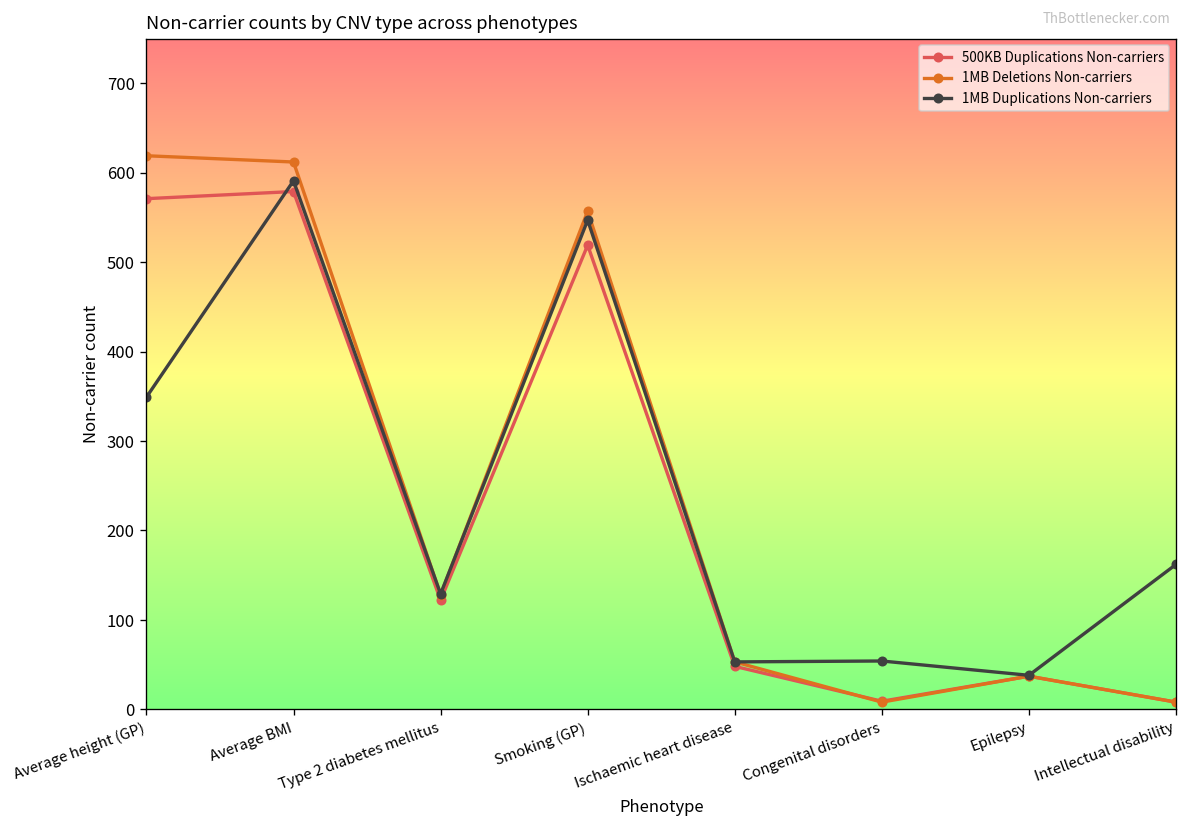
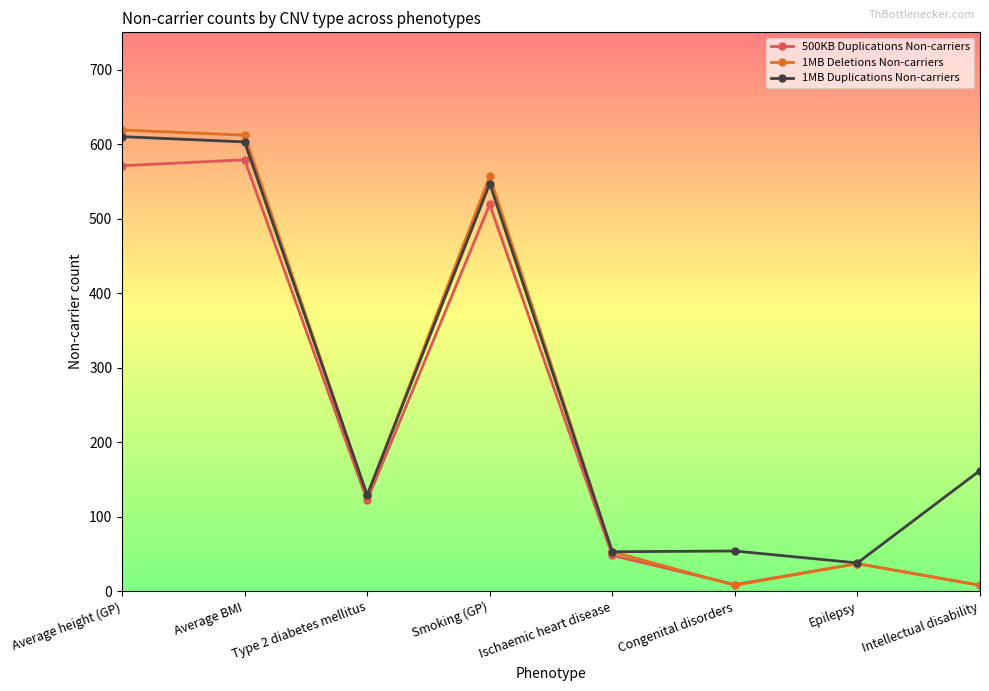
1MB Duplications Non-carriers, Average height (GP): 350 -> 610
1MB Duplications Non-carriers, Average BMI: 590 -> 600
